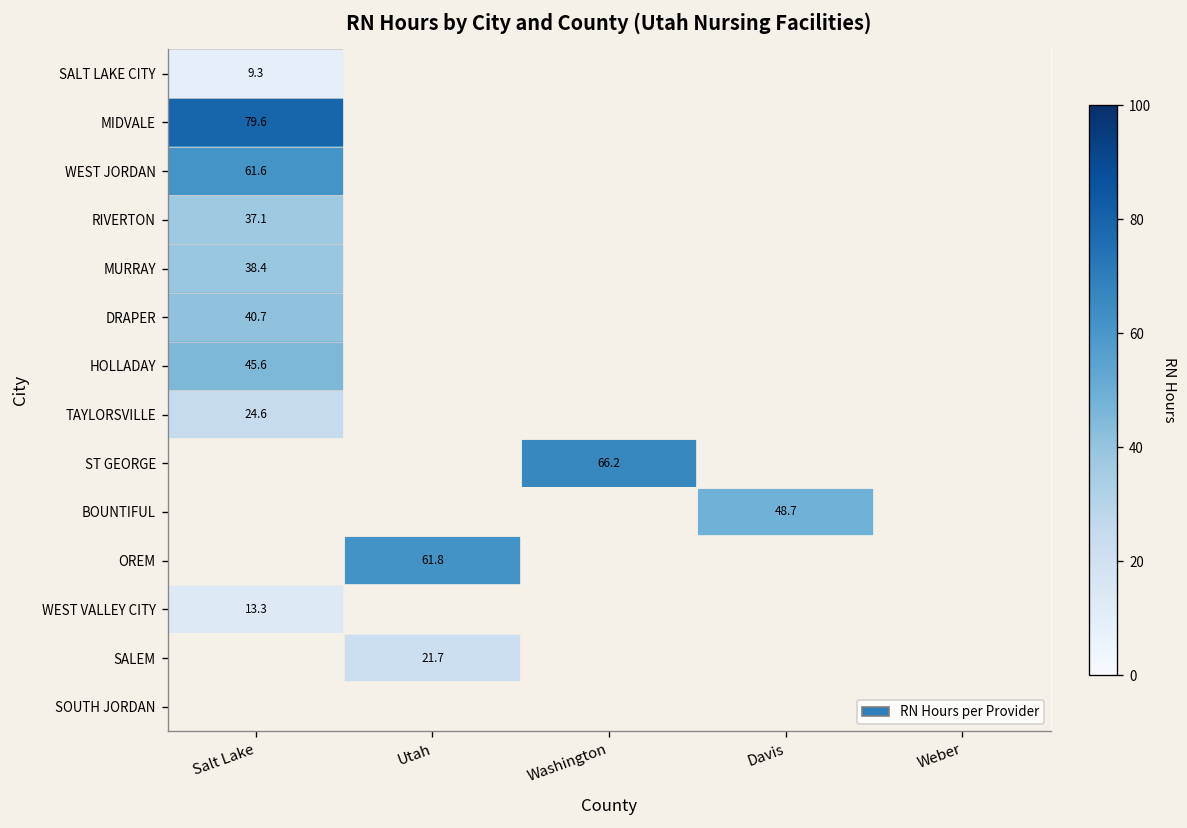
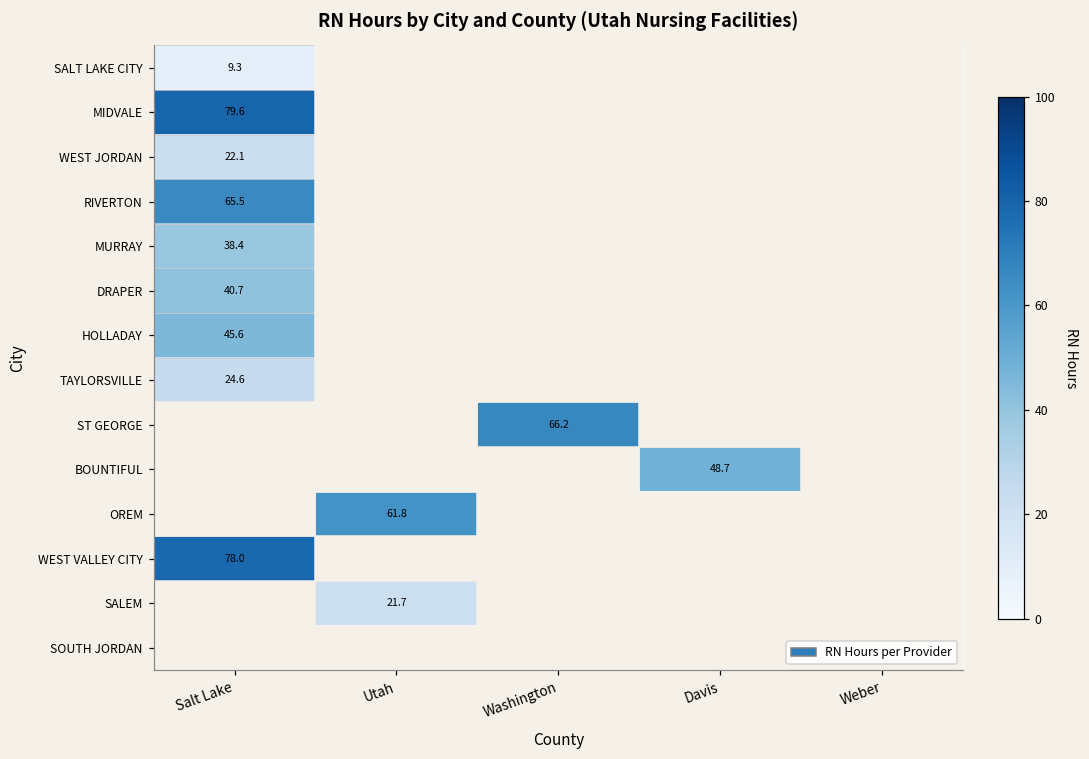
WEST JORDAN, Salt Lake: 61.6 -> 22.1
RIVERTON, Salt Lake: 37.1 -> 65.5
WEST VALLEY CITY, Salt Lake: 13.3 -> 78.0
